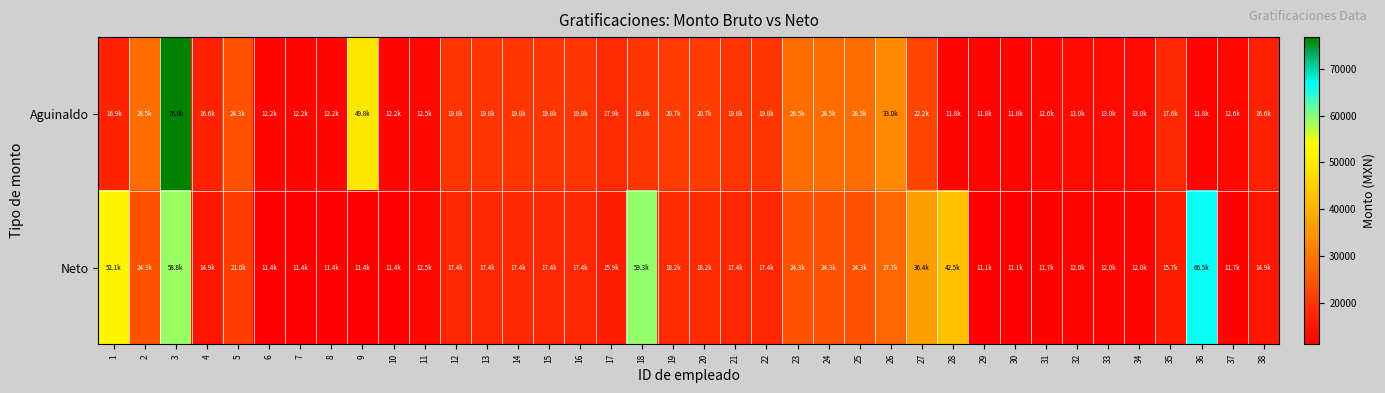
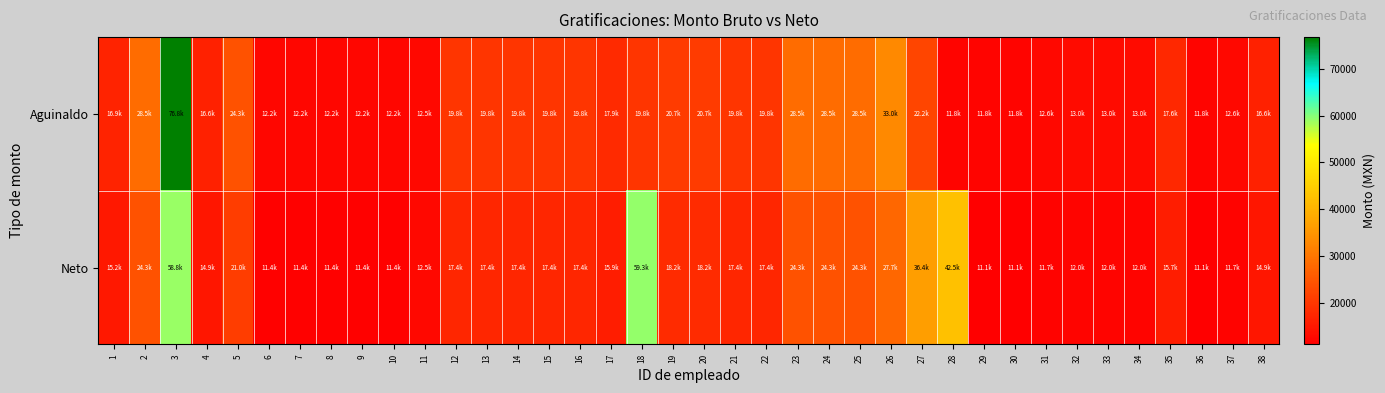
Aguinaldo, 9: 49.8k -> 12.2k
Neto, 1: 52.1k -> 15.2k
Neto, 36: 66.5k -> 11.1k
